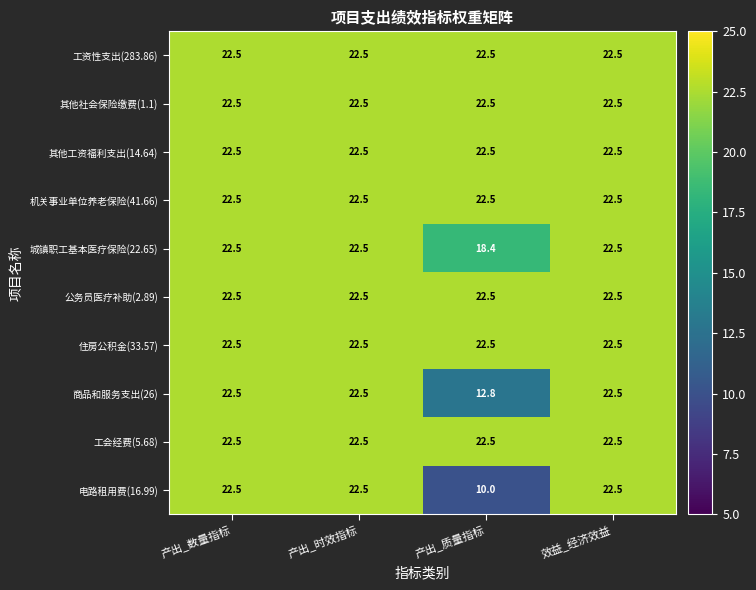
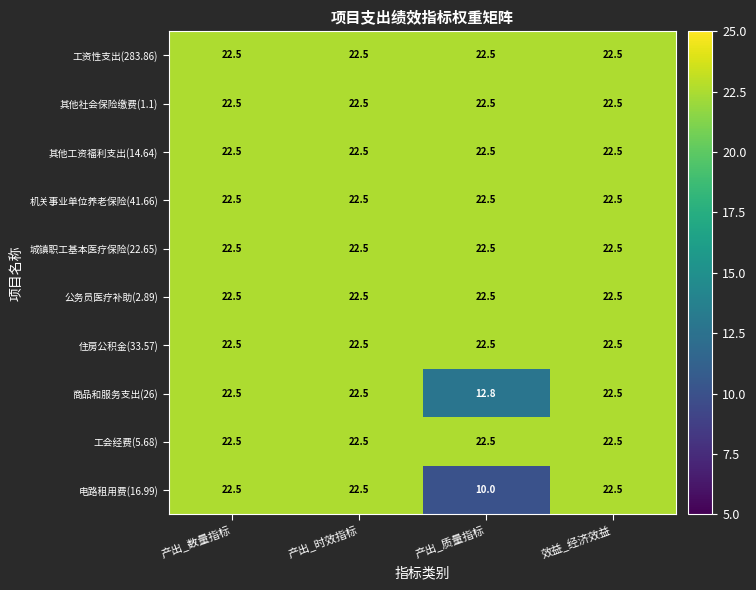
城镇职工基本医疗保险(22.65), 产出_质量指标: 18.4 -> 22.5
